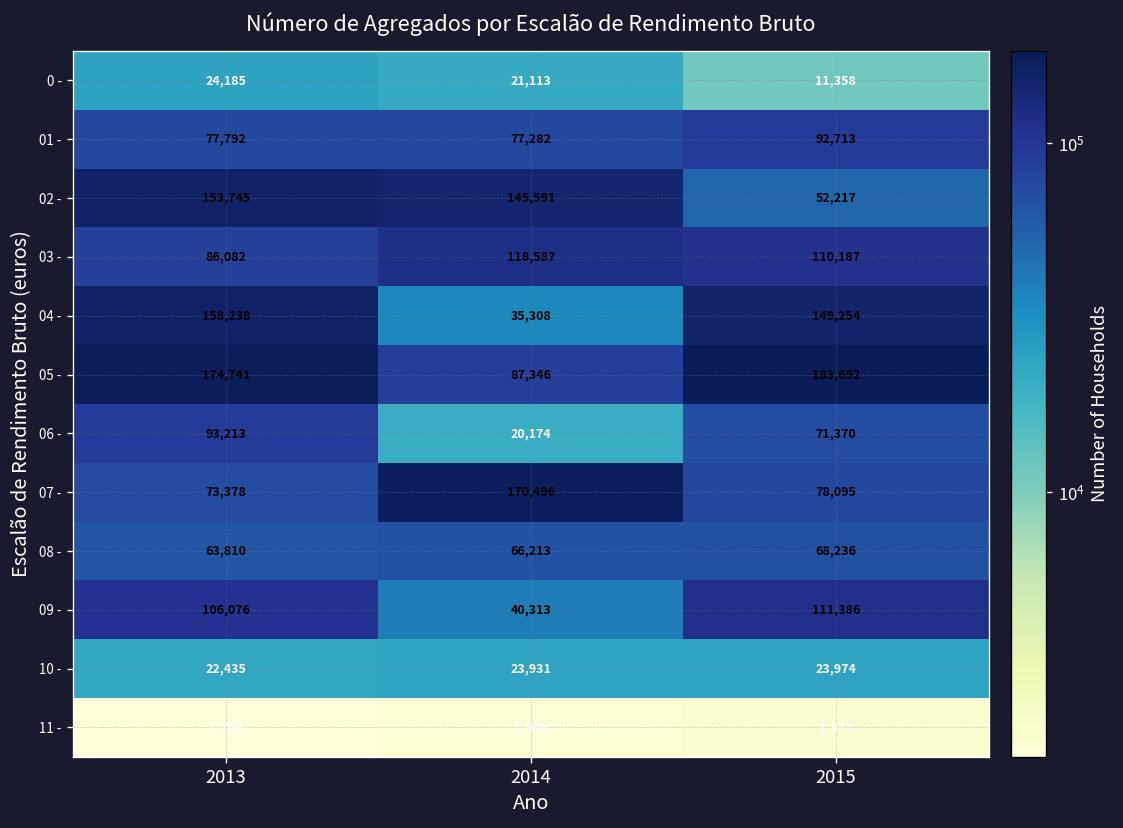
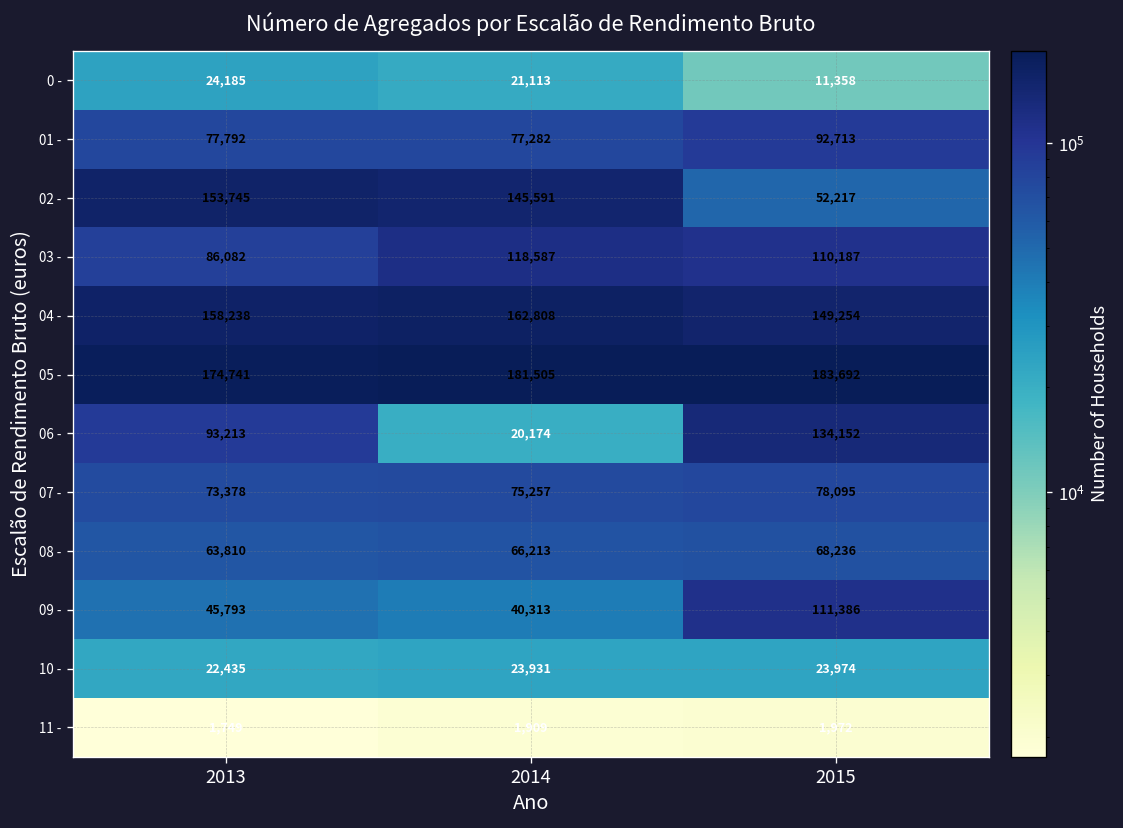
04 -, 2014: 35,308 -> 162,808
05 -, 2014: 87,346 -> 181,505
06 -, 2015: 71,370 -> 134,152
07 -, 2014: 170,496 -> 75,257
09 -, 2013: 106,076 -> 45,793
